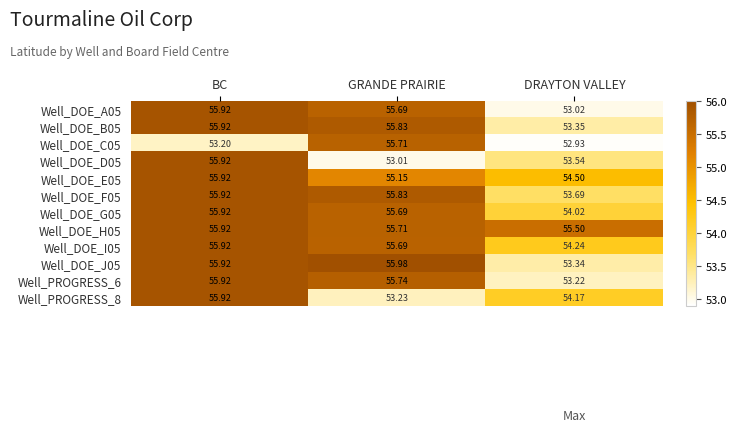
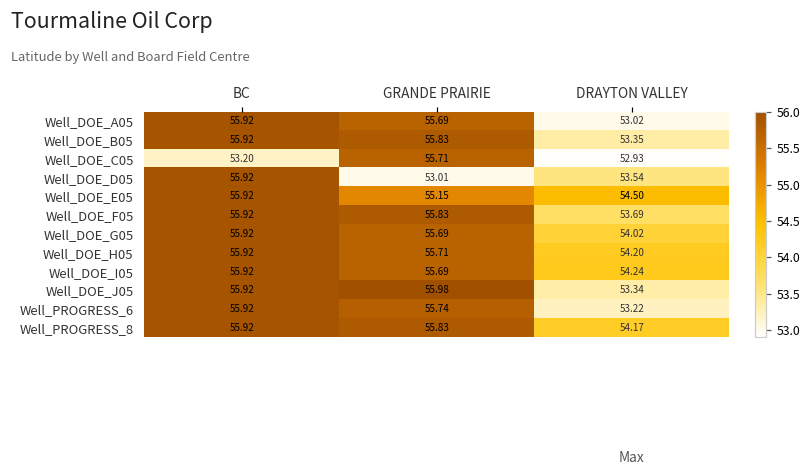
Well_DOE_H05, DRAYTON VALLEY: 55.50 -> 54.20
Well_PROGRESS_8, GRANDE PRAIRIE: 53.23 -> 55.83
